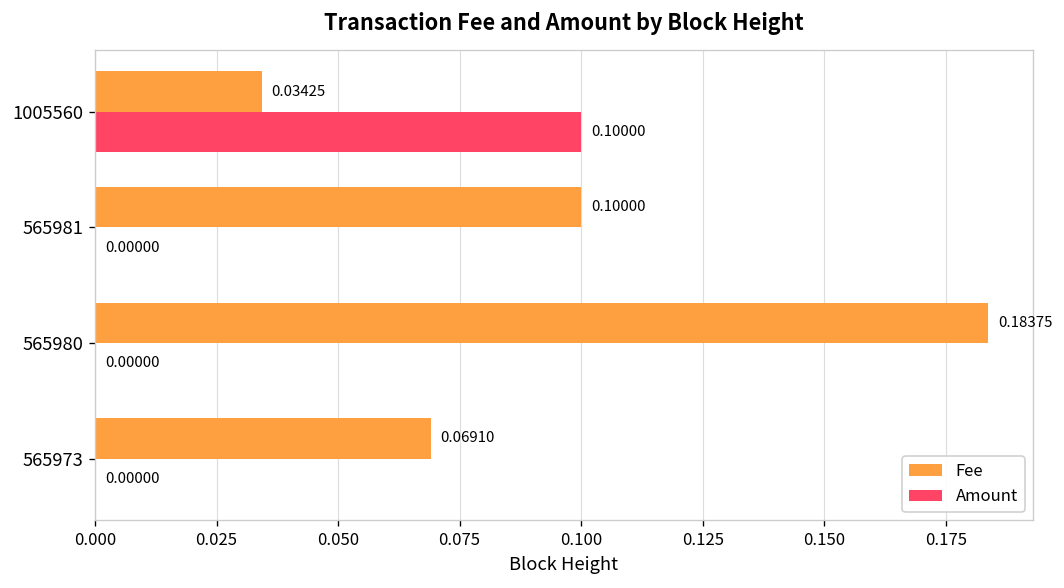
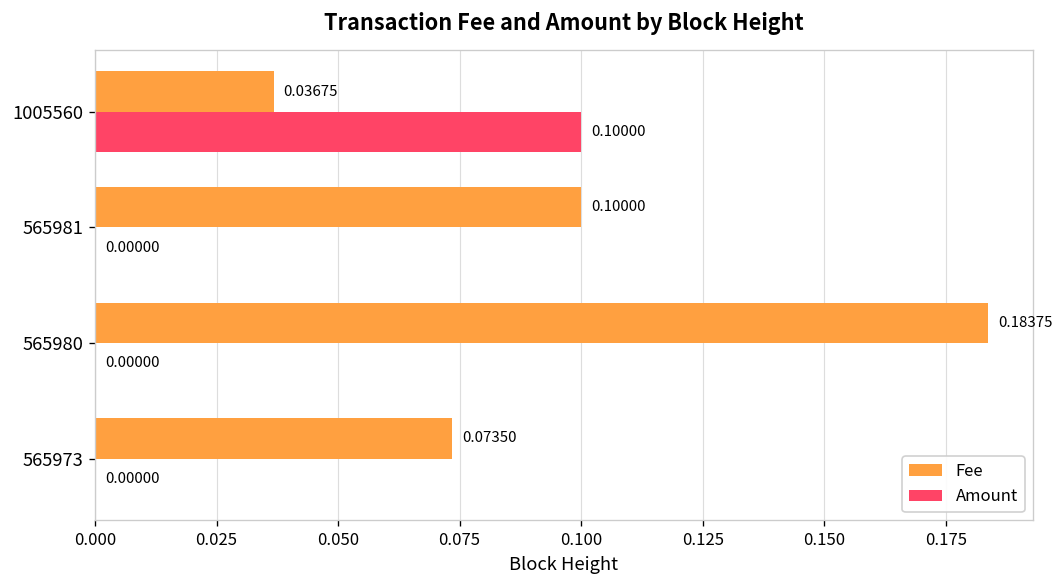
Fee, 1005560: 0.03425 -> 0.03675
Fee, 565973: 0.06910 -> 0.07350
